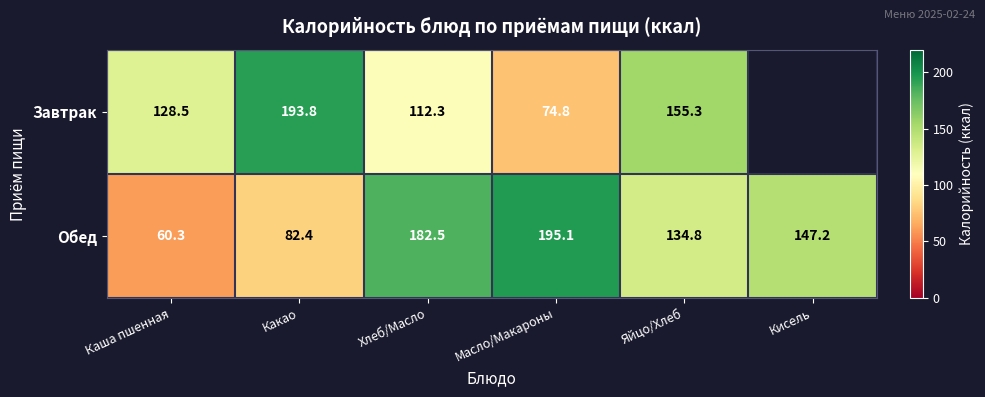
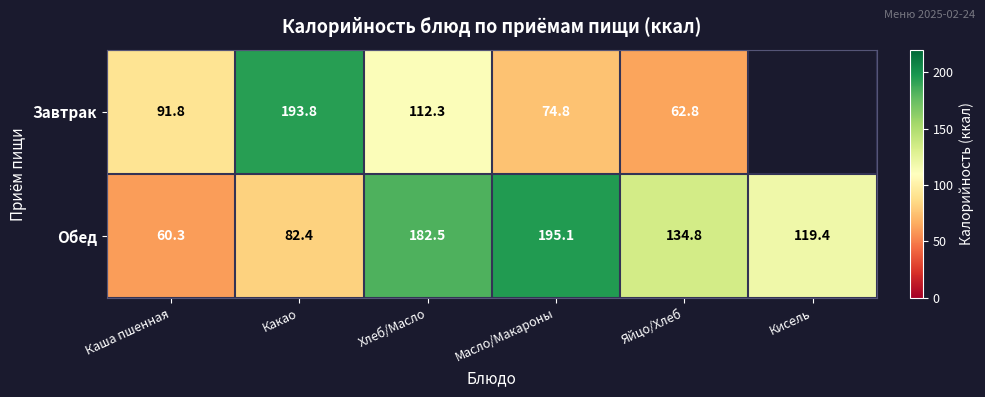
Завтрак, Каша пшенная: 128.5 -> 91.8
Завтрак, Яйцо/Хлеб: 155.3 -> 62.8
Обед, Кисель: 147.2 -> 119.4
